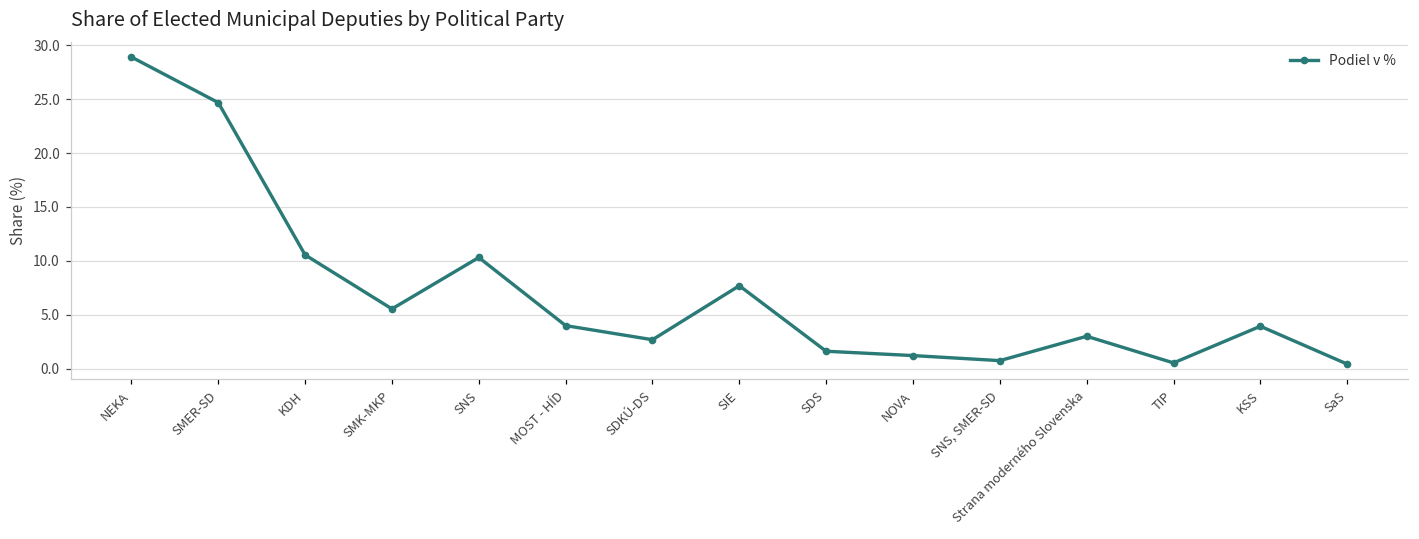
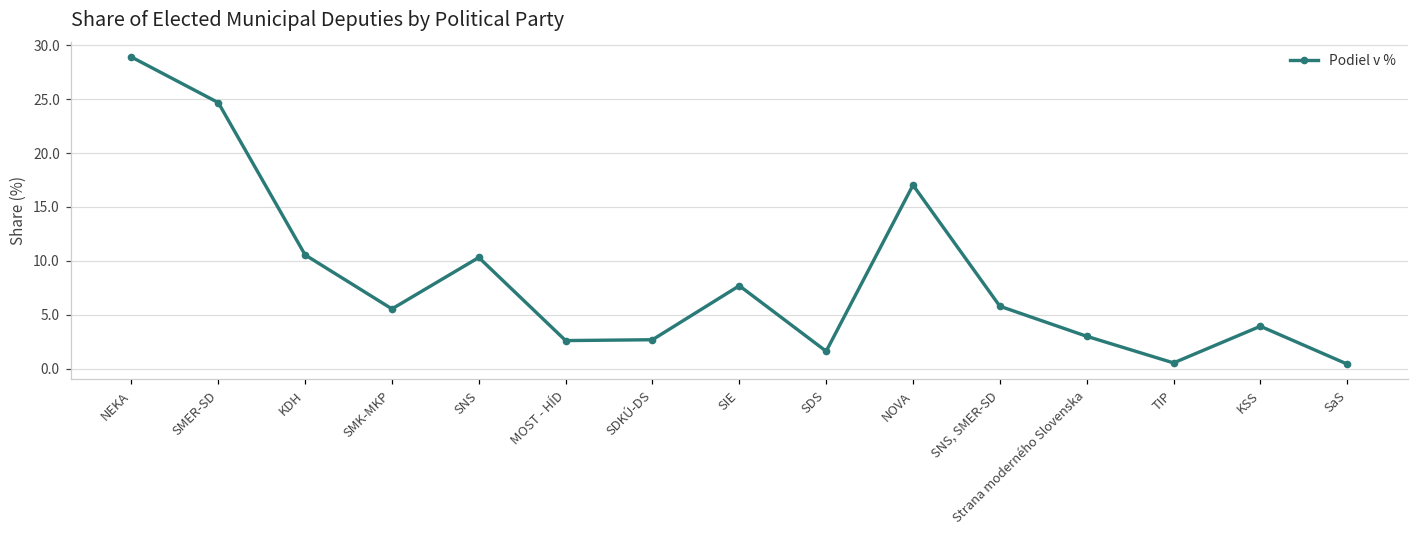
MOST - HÍD: 4 -> 3
NOVA: 1 -> 17
SNS, SMER-SD: 1 -> 6
